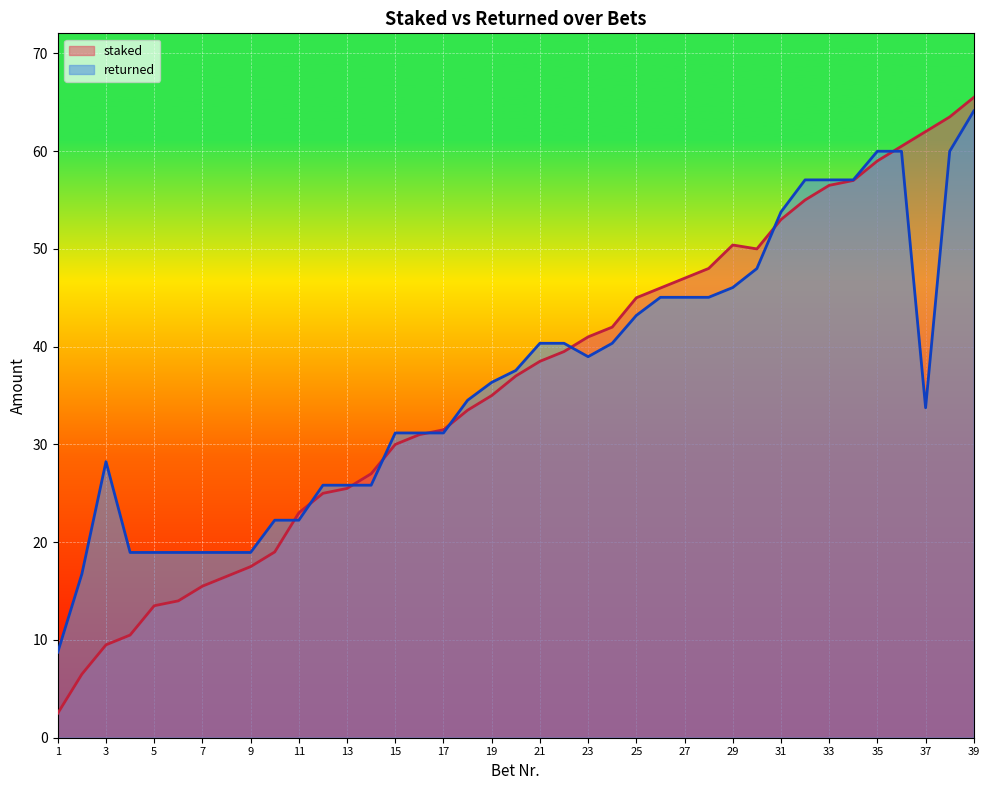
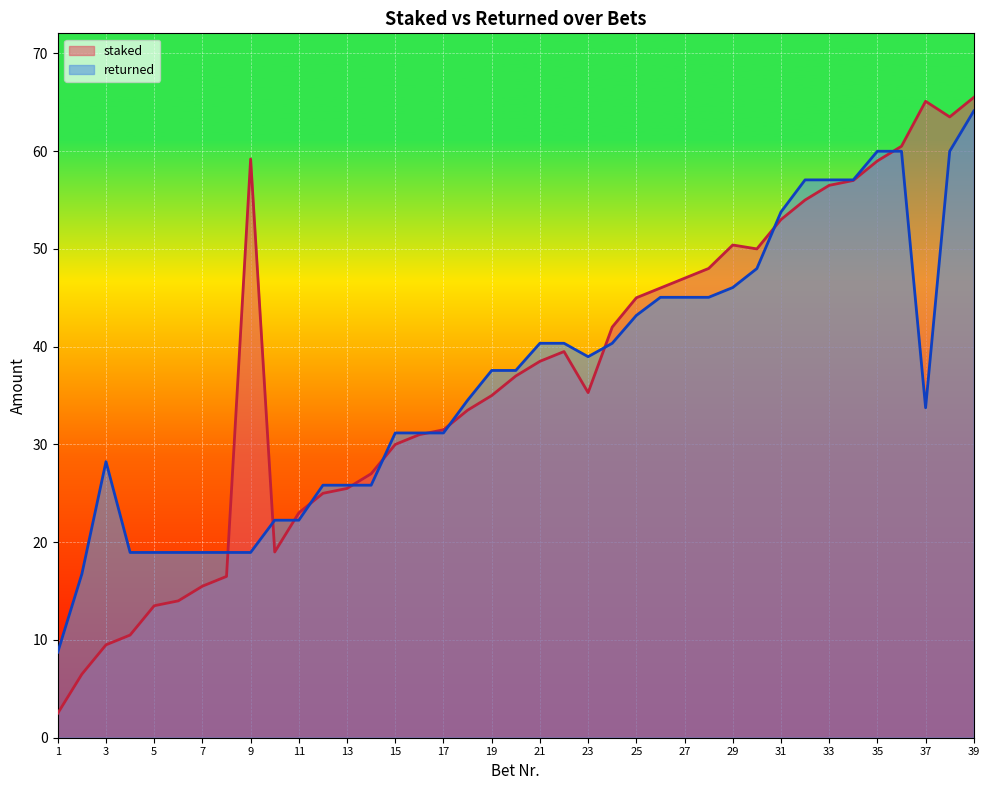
staked, 9: 18 -> 59
returned, 19: 36 -> 38
staked, 23: 41 -> 35
staked, 37: 62 -> 65
